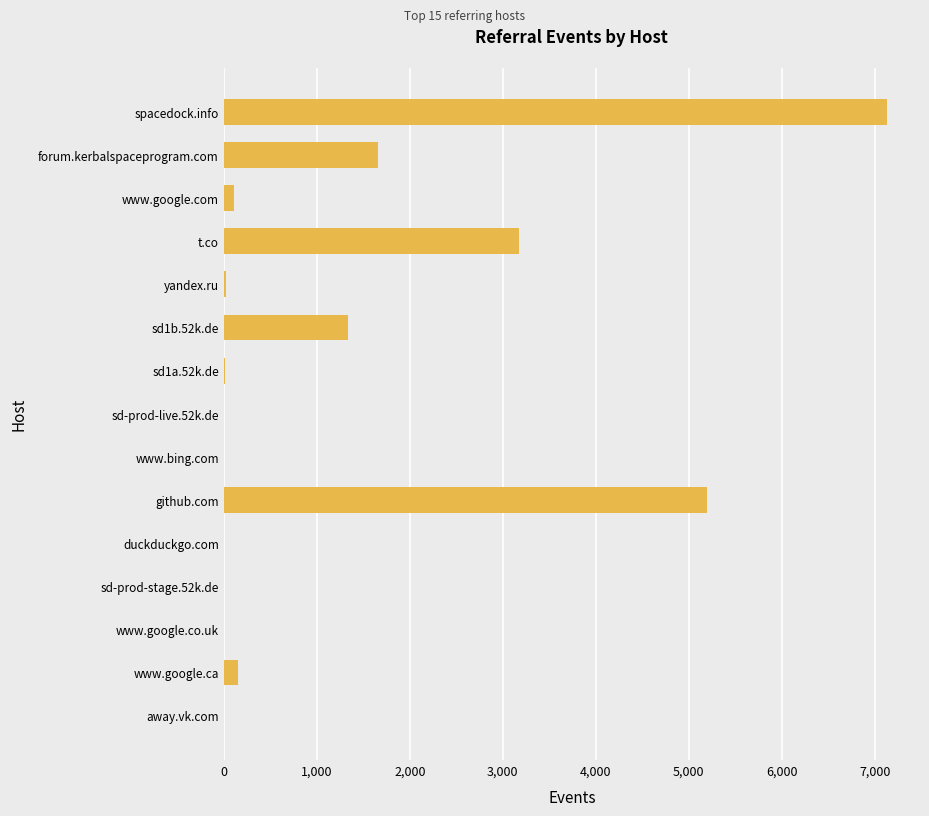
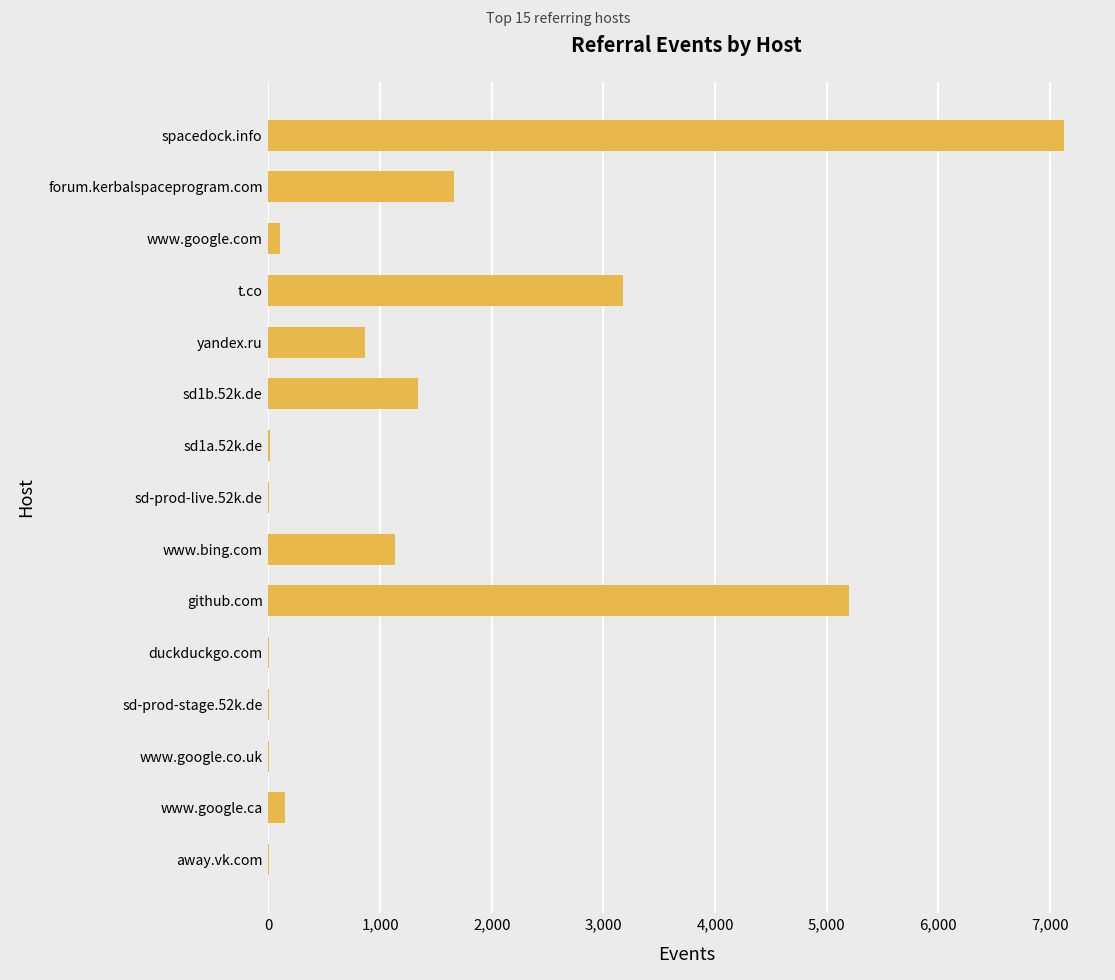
yandex.ru: 0 -> 900
www.bing.com: 0 -> 1,100
